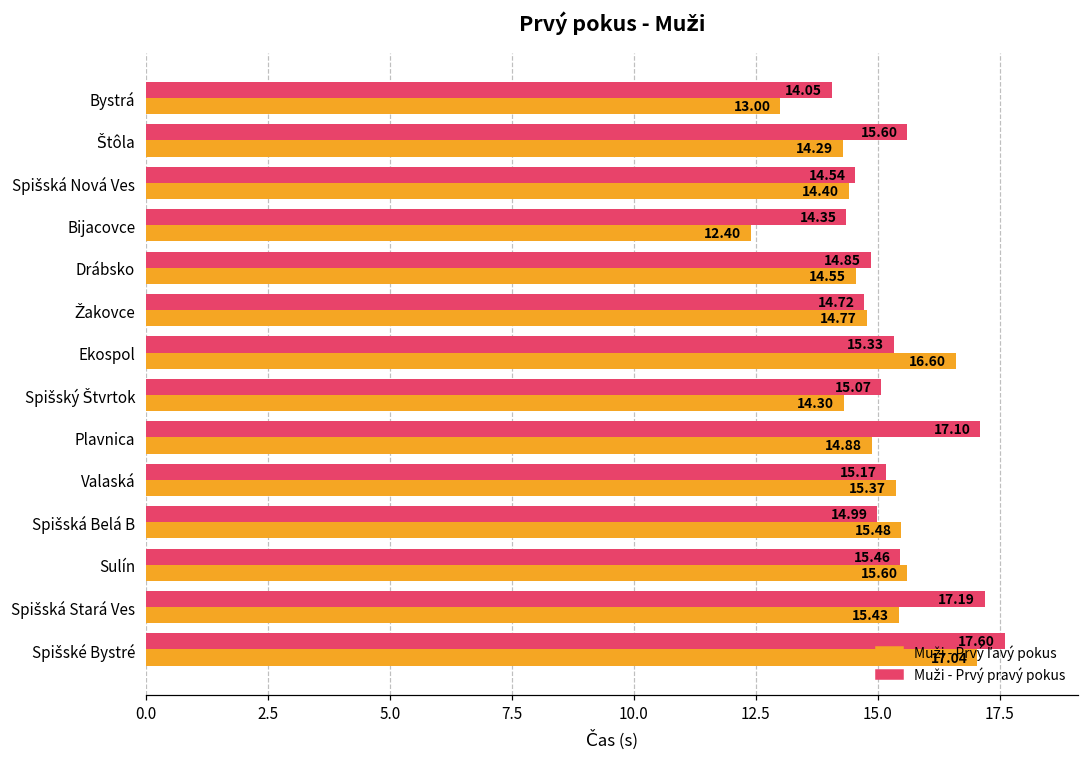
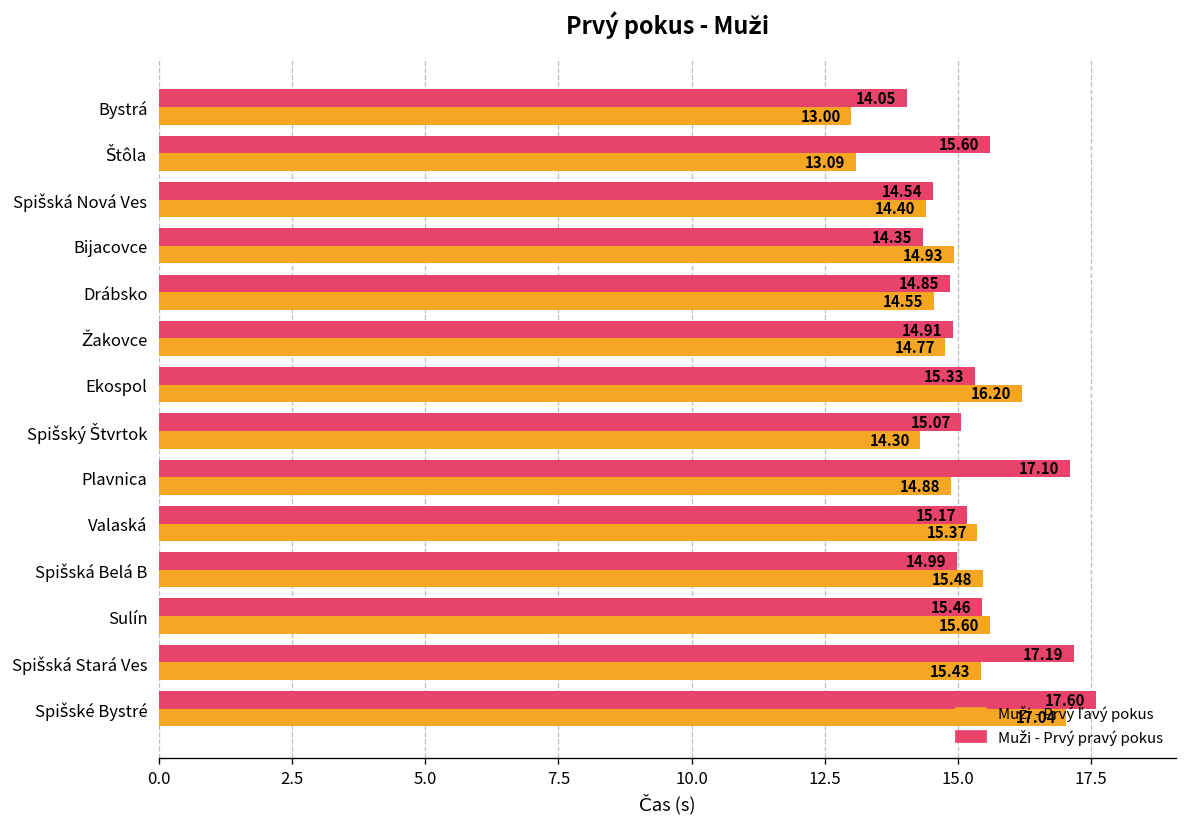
Muži - Prvý ľavý pokus, Štôla: 14.29 -> 13.09
Muži - Prvý ľavý pokus, Bijacovce: 12.40 -> 14.93
Muži - Prvý pravý pokus, Žakovce: 14.72 -> 14.91
Muži - Prvý ľavý pokus, Ekospol: 16.60 -> 16.20
